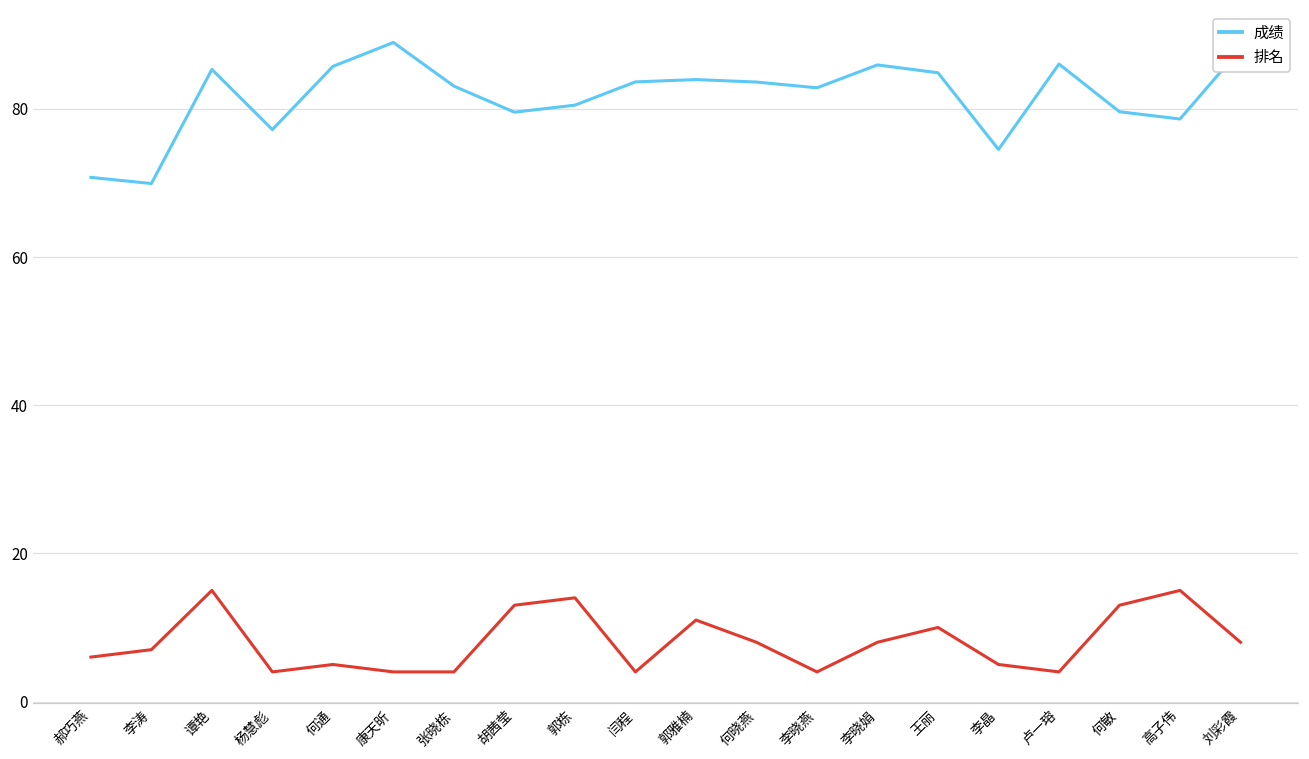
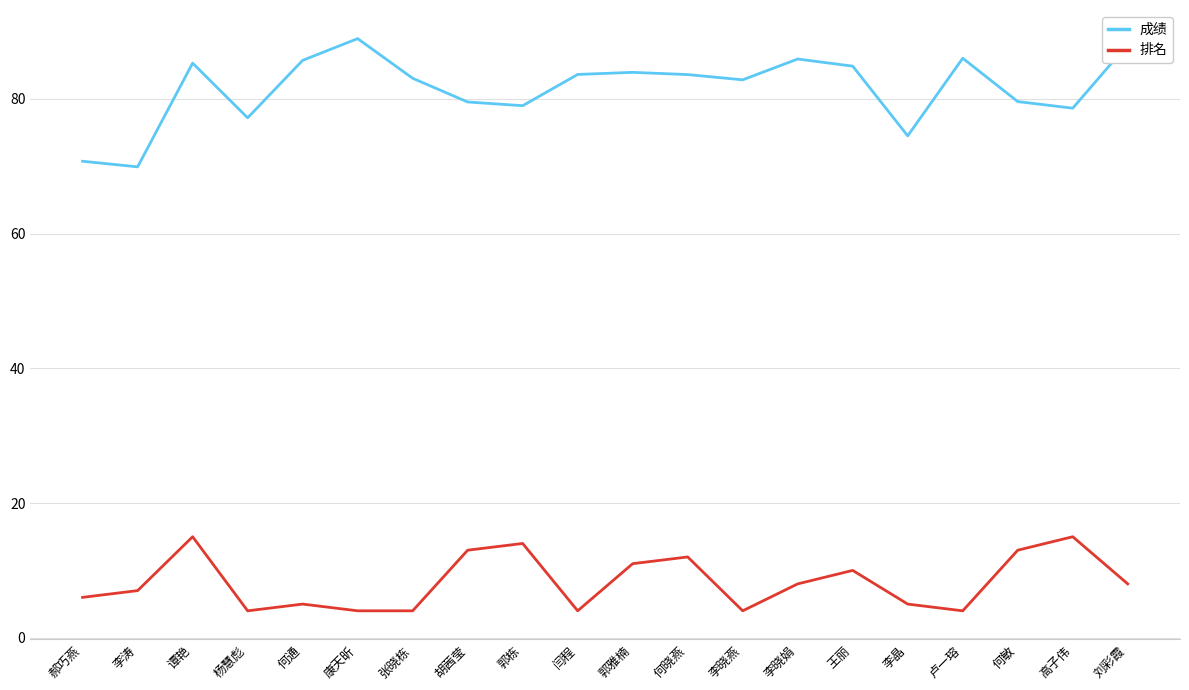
成绩, 郭栋: 81 -> 79
排名, 何晓燕: 8 -> 12
